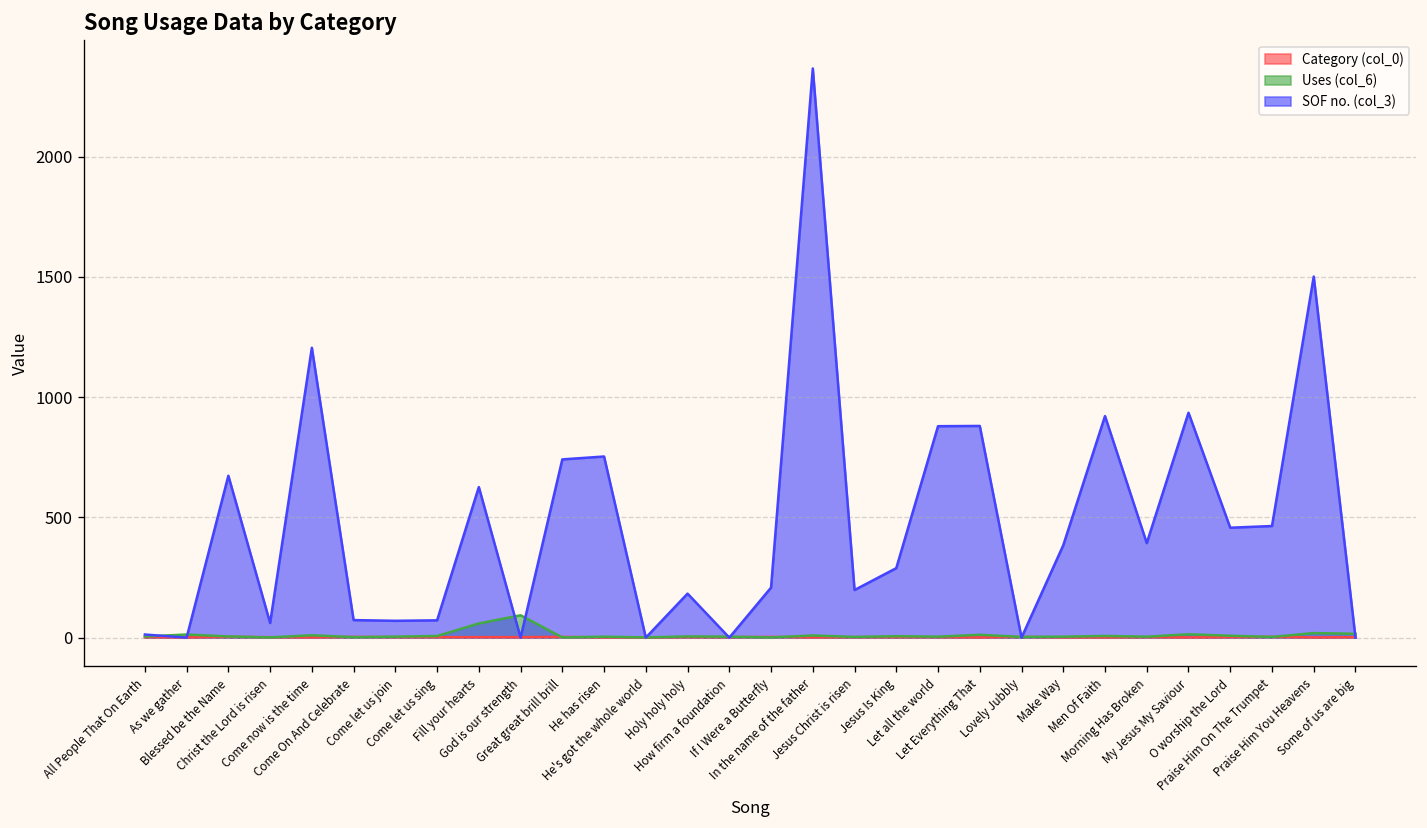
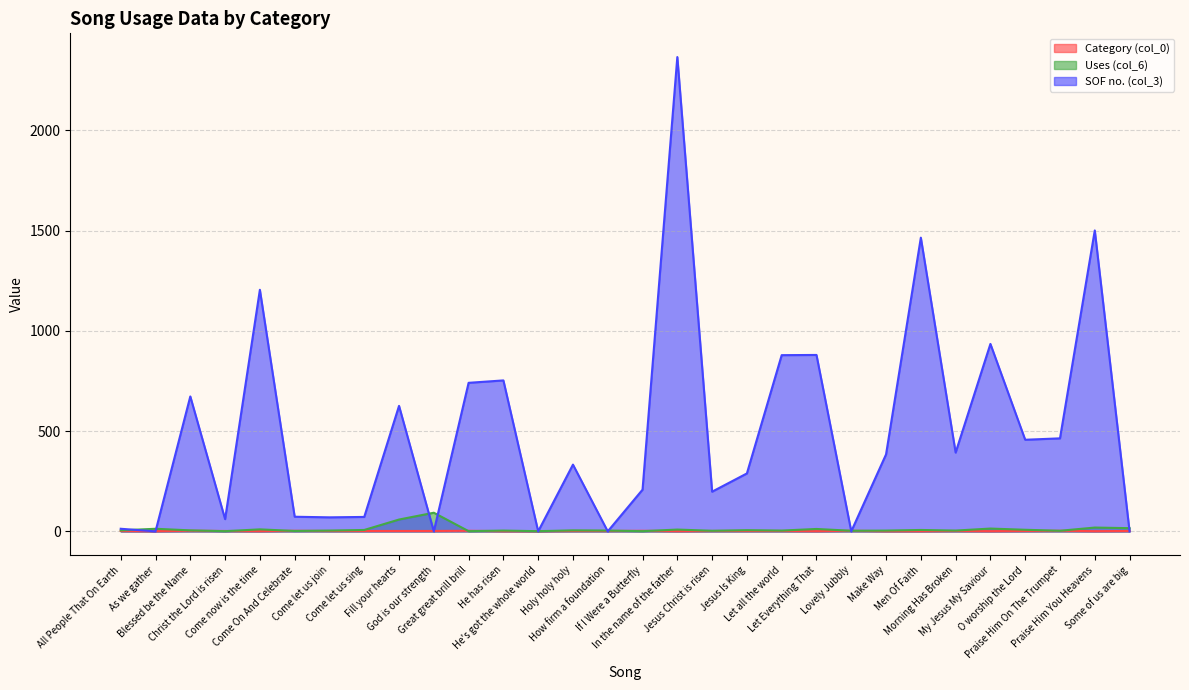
SOF no. (col_3), Holy holy holy: 180 -> 330
SOF no. (col_3), Men Of Faith: 920 -> 1470
